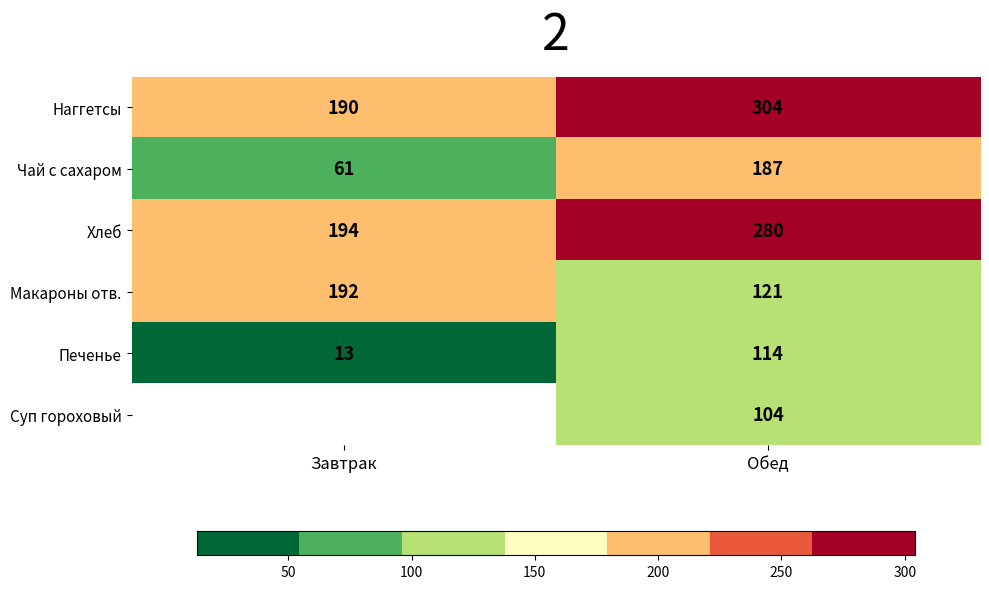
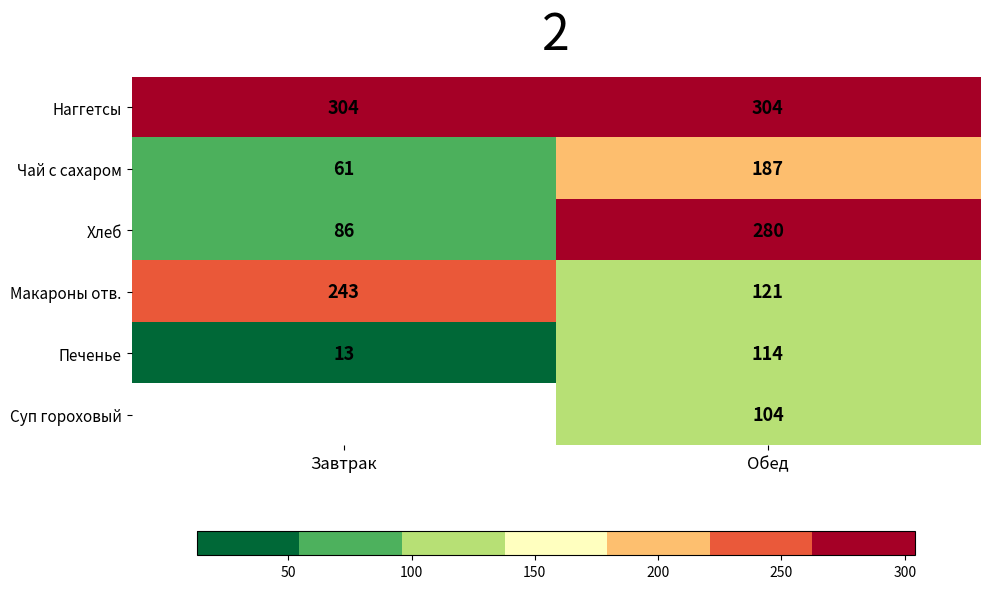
Наггетсы, Завтрак: 190 -> 304
Хлеб, Завтрак: 194 -> 86
Макароны отв., Завтрак: 192 -> 243
